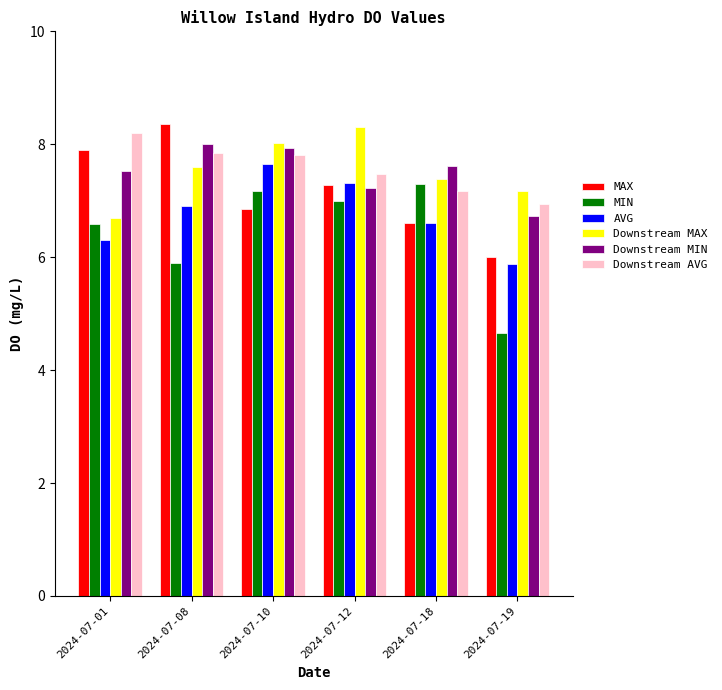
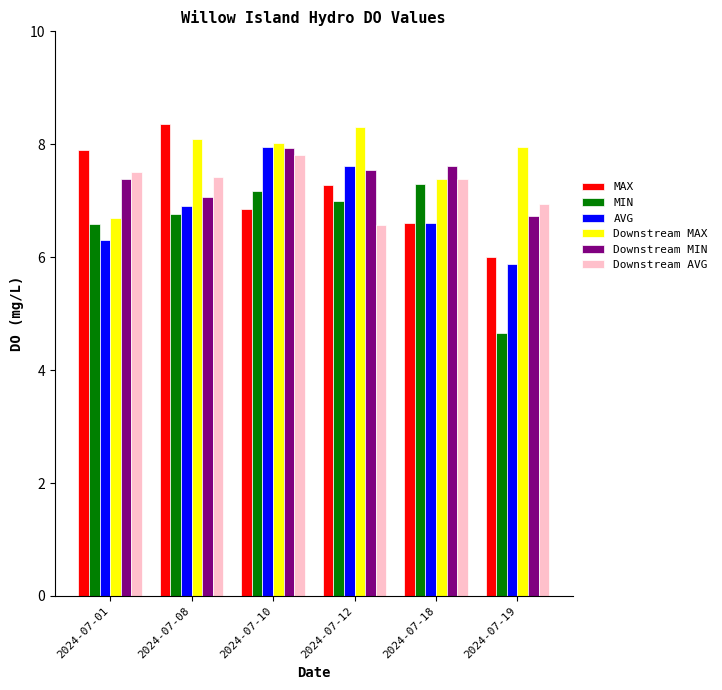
Downstream MIN, 2024-07-01: 7.5 -> 7.4
Downstream AVG, 2024-07-01: 8.2 -> 7.5
MIN, 2024-07-08: 5.9 -> 6.8
Downstream MAX, 2024-07-08: 7.6 -> 8.1
Downstream MIN, 2024-07-08: 8.0 -> 7.1
Downstream AVG, 2024-07-08: 7.8 -> 7.4
AVG, 2024-07-10: 7.7 -> 8.0
AVG, 2024-07-12: 7.3 -> 7.6
Downstream MIN, 2024-07-12: 7.2 -> 7.6
Downstream AVG, 2024-07-12: 7.5 -> 6.6
Downstream AVG, 2024-07-18: 7.2 -> 7.4
Downstream MAX, 2024-07-19: 7.2 -> 8.0
